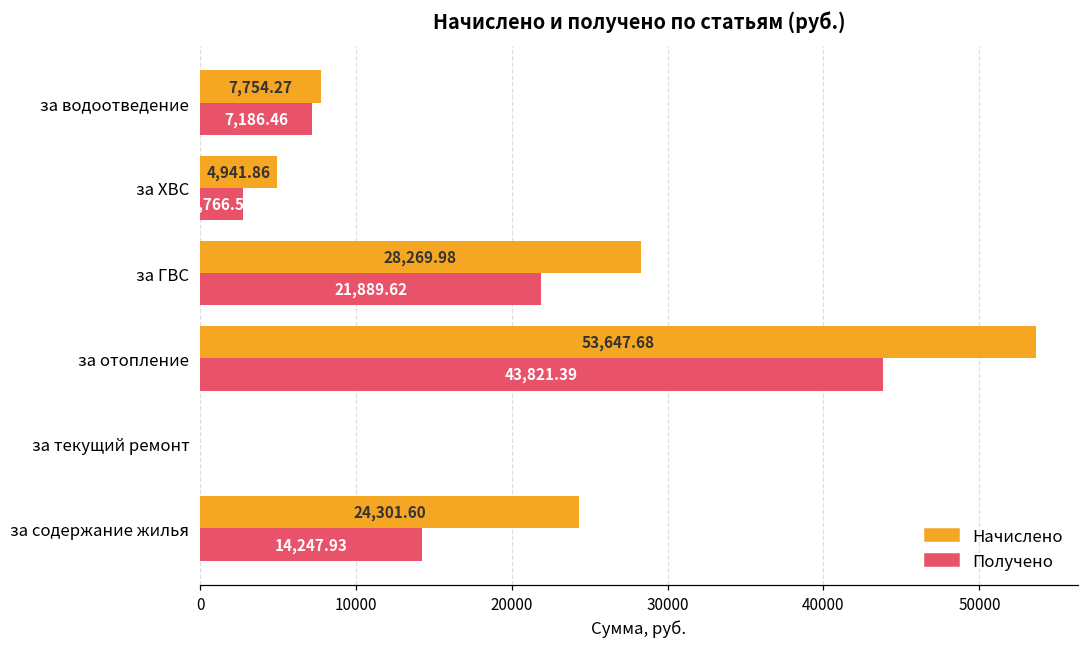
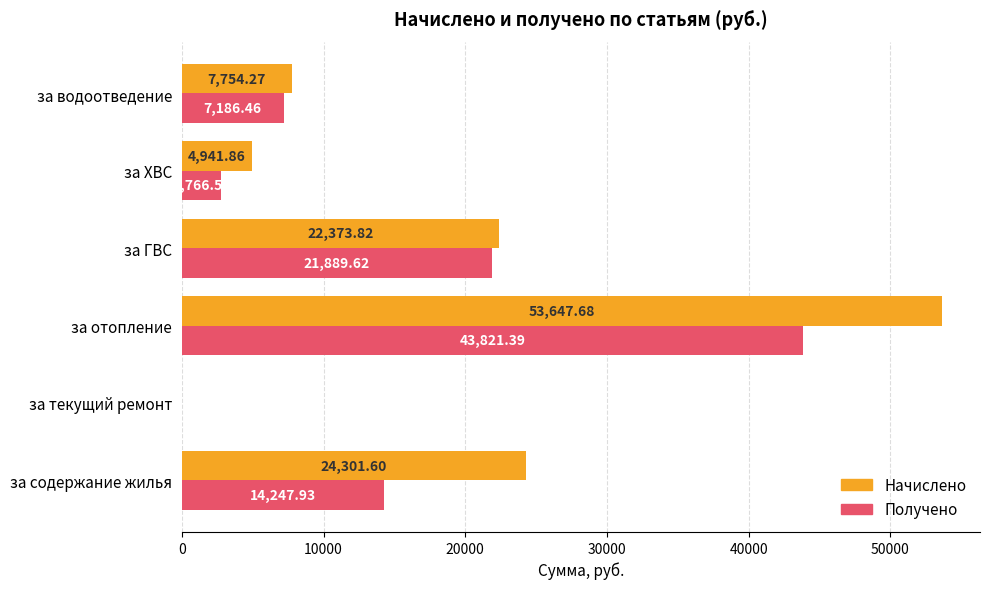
Начислено, за ГВС: 28,269.98 -> 22,373.82
